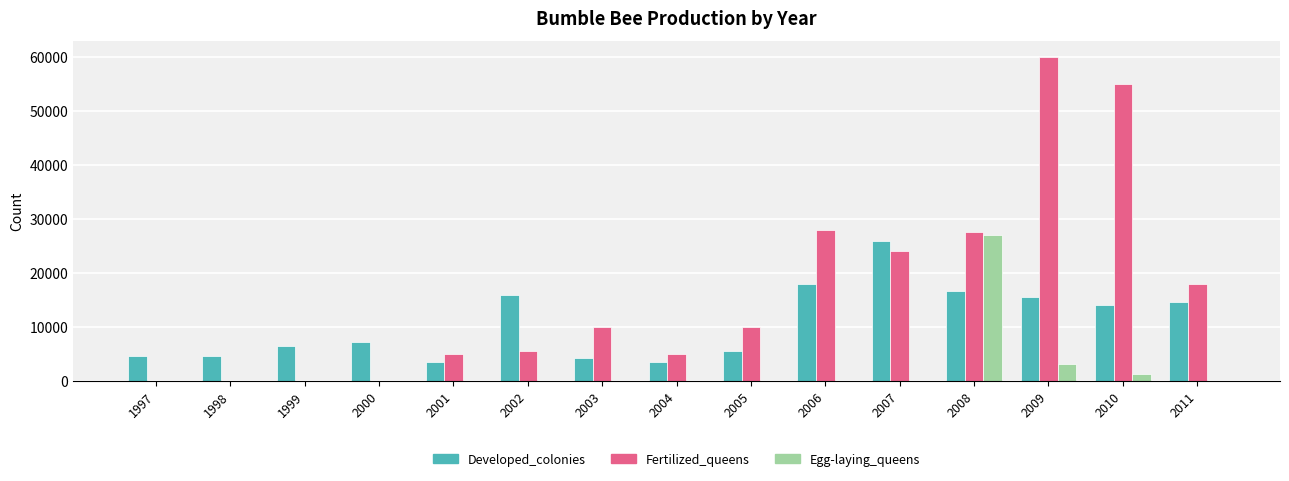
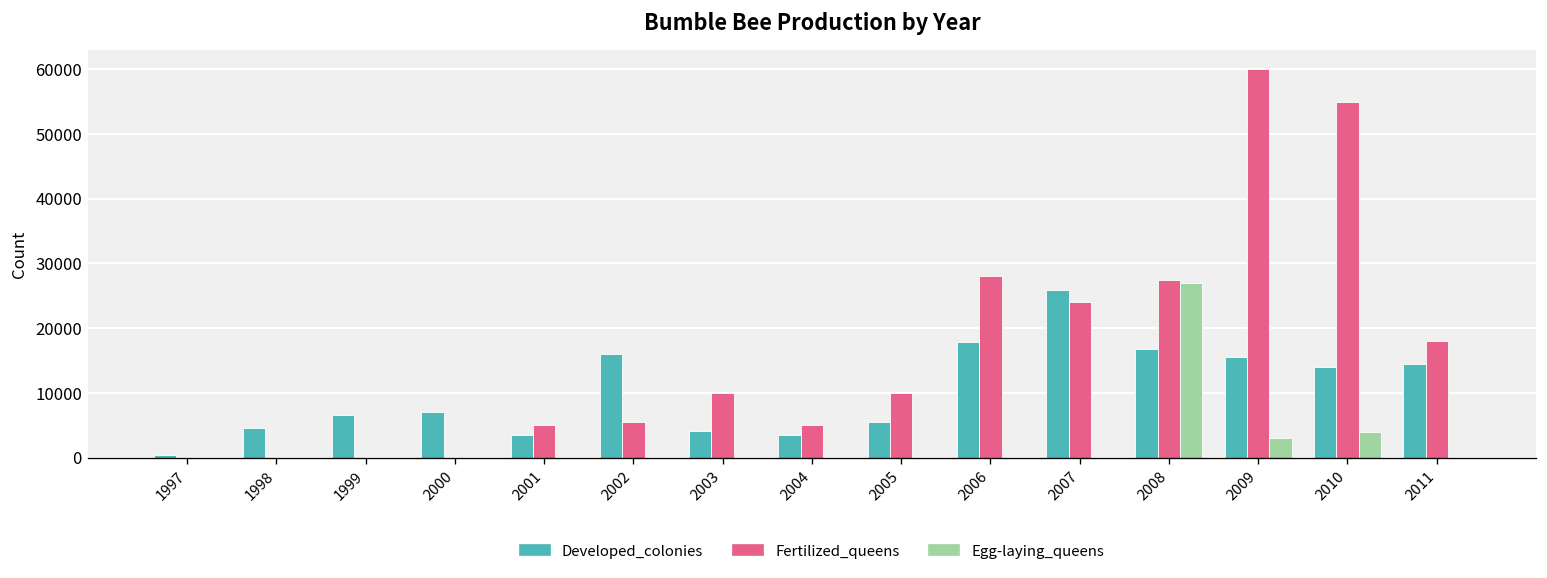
Developed_colonies, 1997: 5000 -> 0
Egg-laying_queens, 2010: 1000 -> 4000
